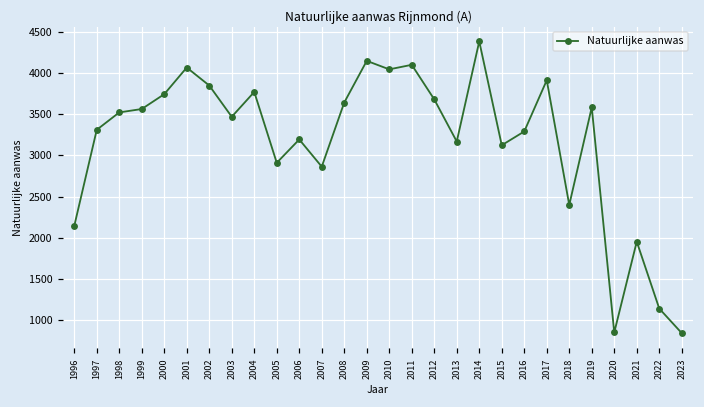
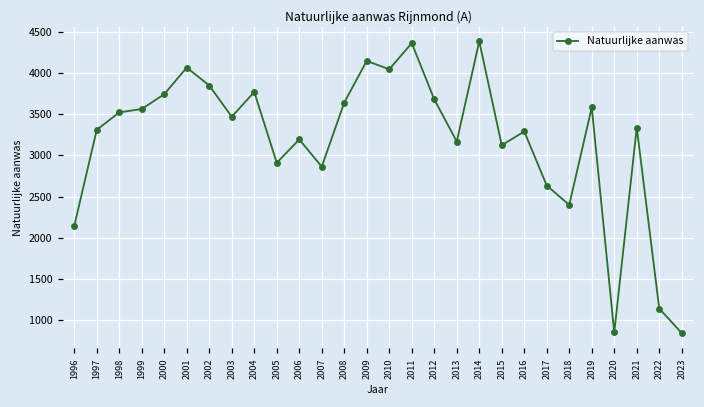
2011: 4100 -> 4400
2017: 3900 -> 2600
2021: 2000 -> 3300
